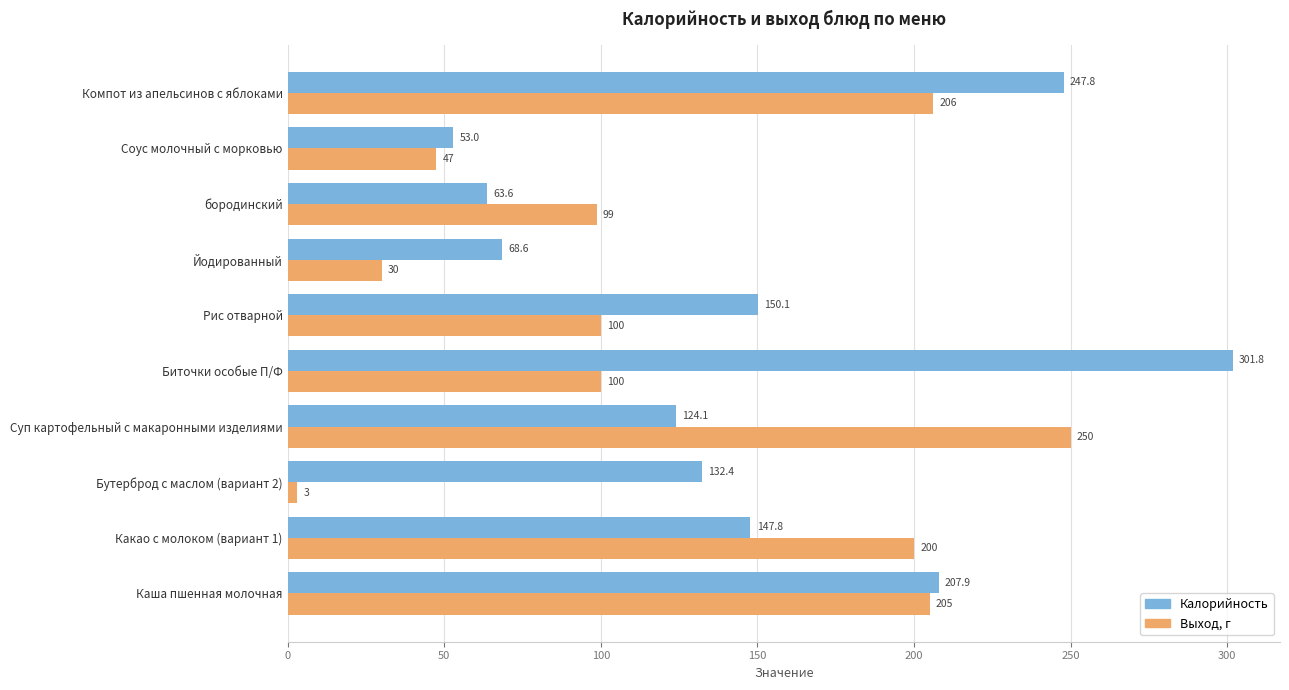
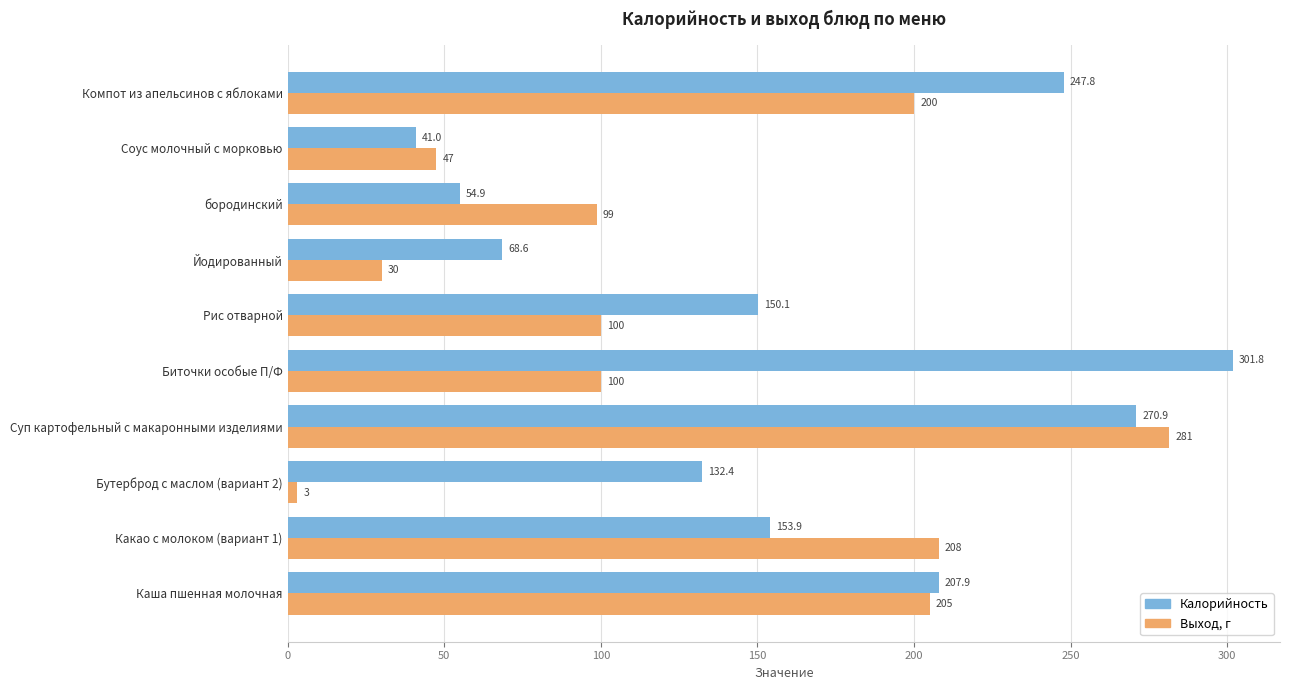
Выход, г, Компот из апельсинов с яблоками: 206 -> 200
Калорийность, Соус молочный с морковью: 53.0 -> 41.0
Калорийность, бородинский: 63.6 -> 54.9
Калорийность, Суп картофельный с макаронными изделиями: 124.1 -> 270.9
Выход, г, Суп картофельный с макаронными изделиями: 250 -> 281
Калорийность, Какао с молоком (вариант 1): 147.8 -> 153.9
Выход, г, Какао с молоком (вариант 1): 200 -> 208
